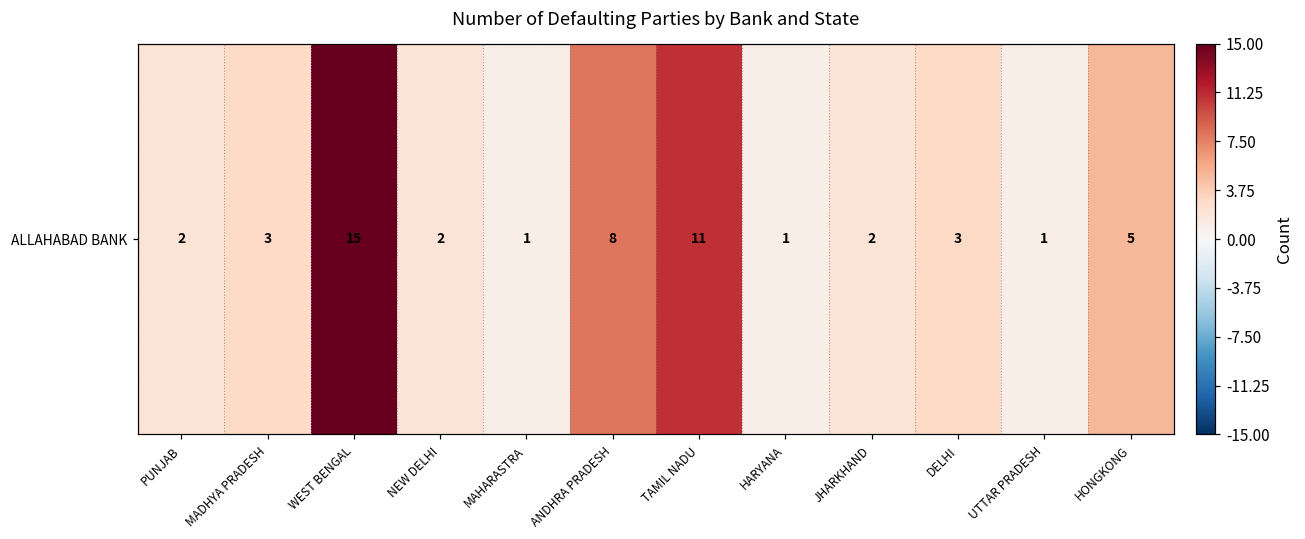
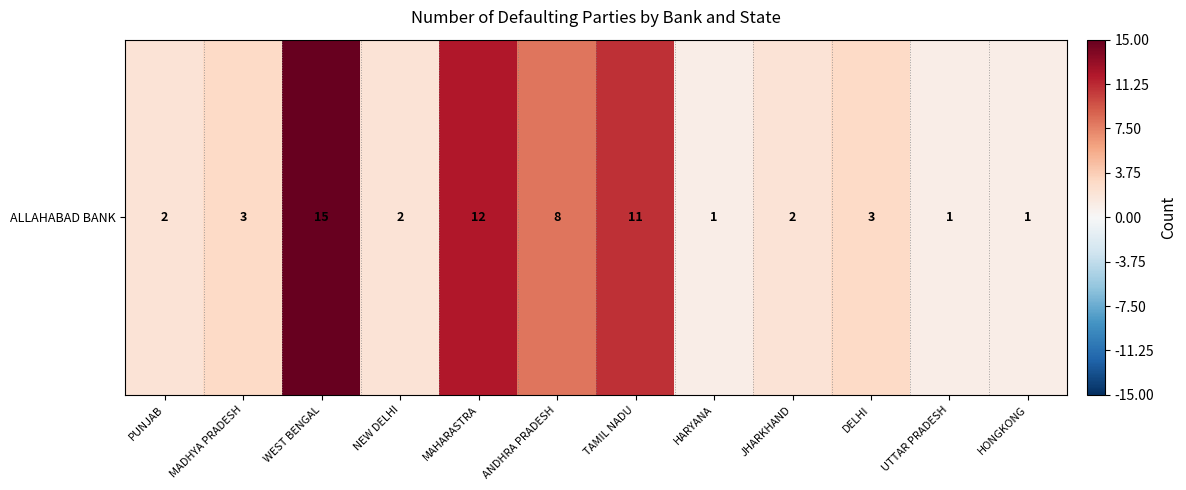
ALLAHABAD BANK, MAHARASTRA: 1 -> 12
ALLAHABAD BANK, HONGKONG: 5 -> 1
